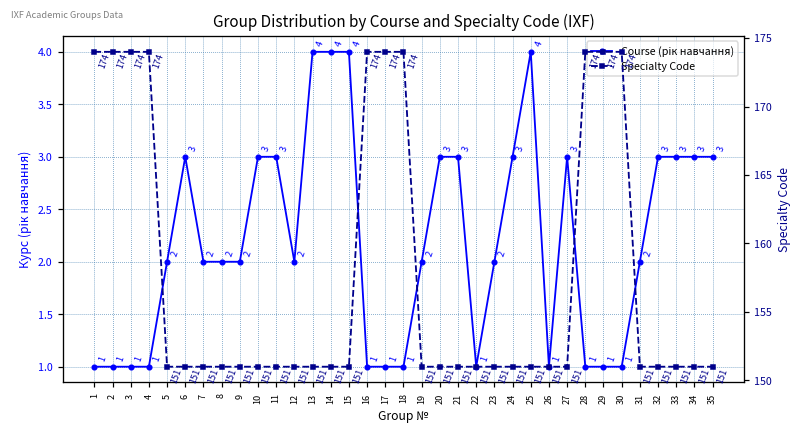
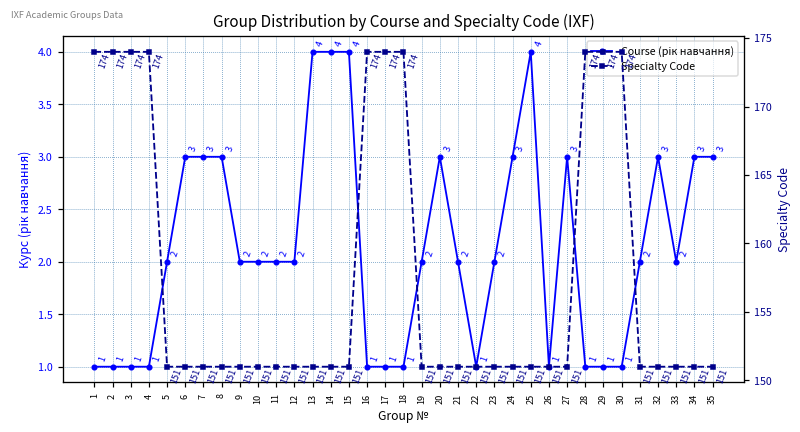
Course (рік навчання), 7: 2 -> 3
Course (рік навчання), 8: 2 -> 3
Course (рік навчання), 10: 3 -> 2
Course (рік навчання), 11: 3 -> 2
Course (рік навчання), 21: 3 -> 2
Course (рік навчання), 33: 3 -> 2
